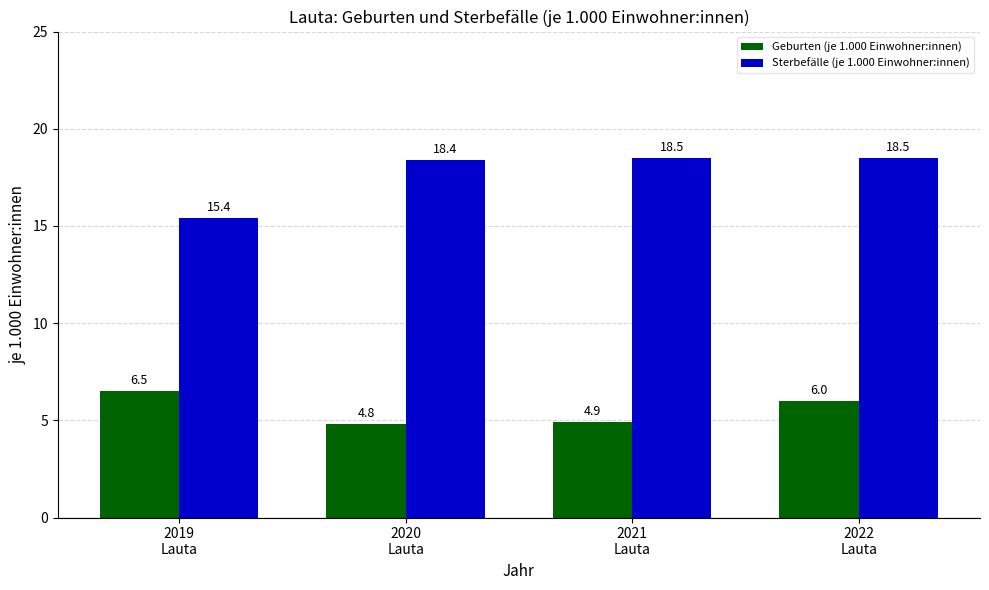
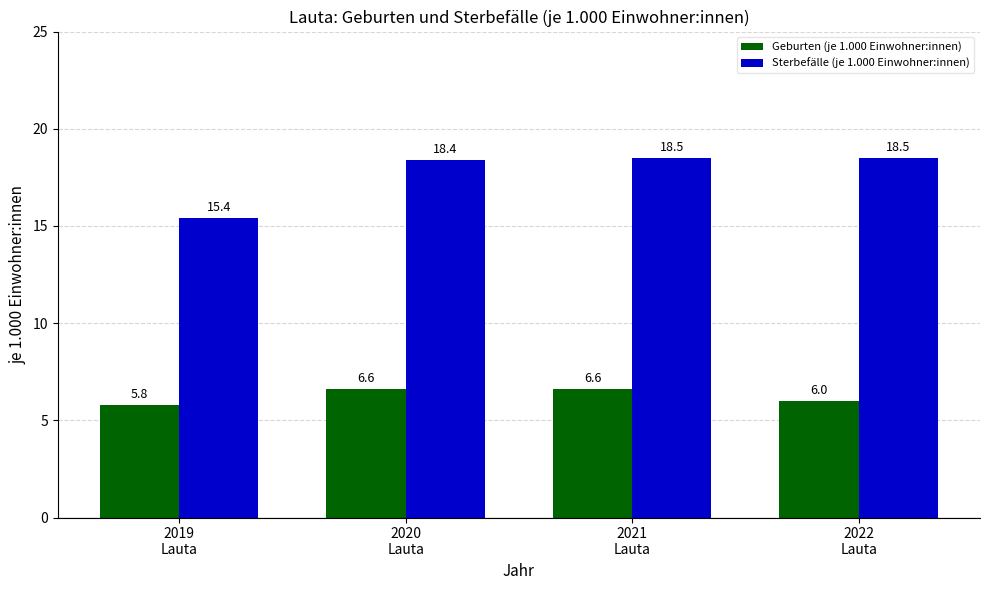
Geburten (je 1.000 Einwohner:innen), 2019 Lauta: 6.5 -> 5.8
Geburten (je 1.000 Einwohner:innen), 2020 Lauta: 4.8 -> 6.6
Geburten (je 1.000 Einwohner:innen), 2021 Lauta: 4.9 -> 6.6
